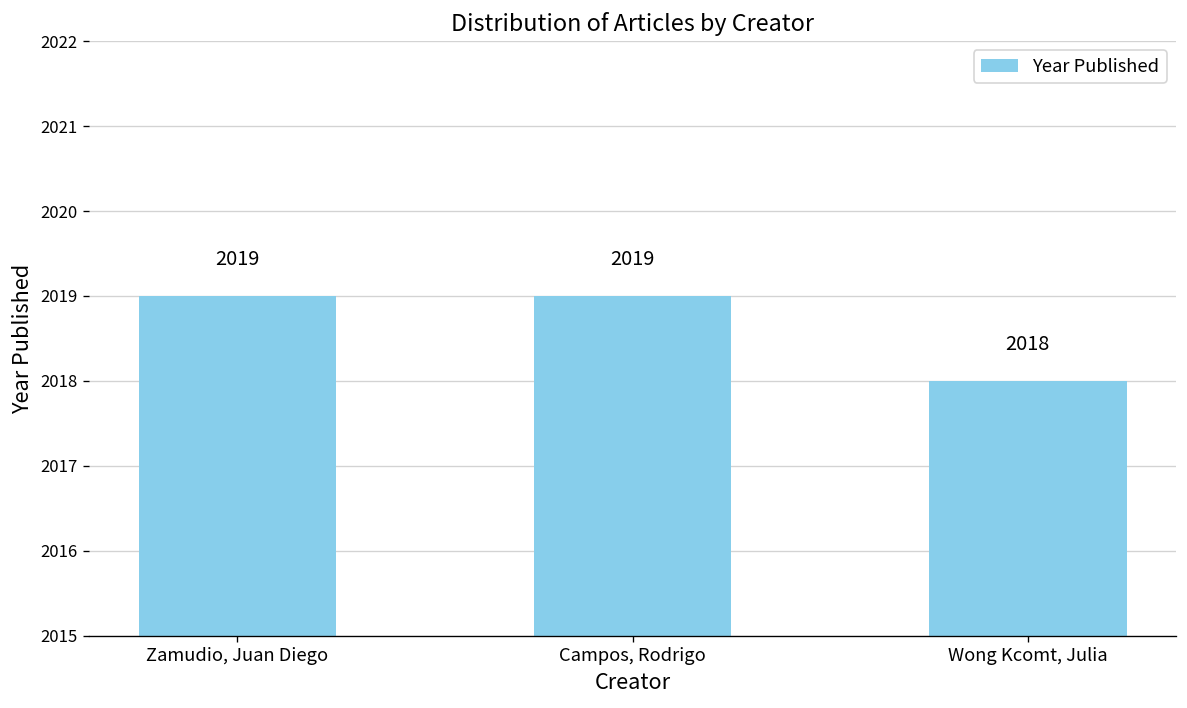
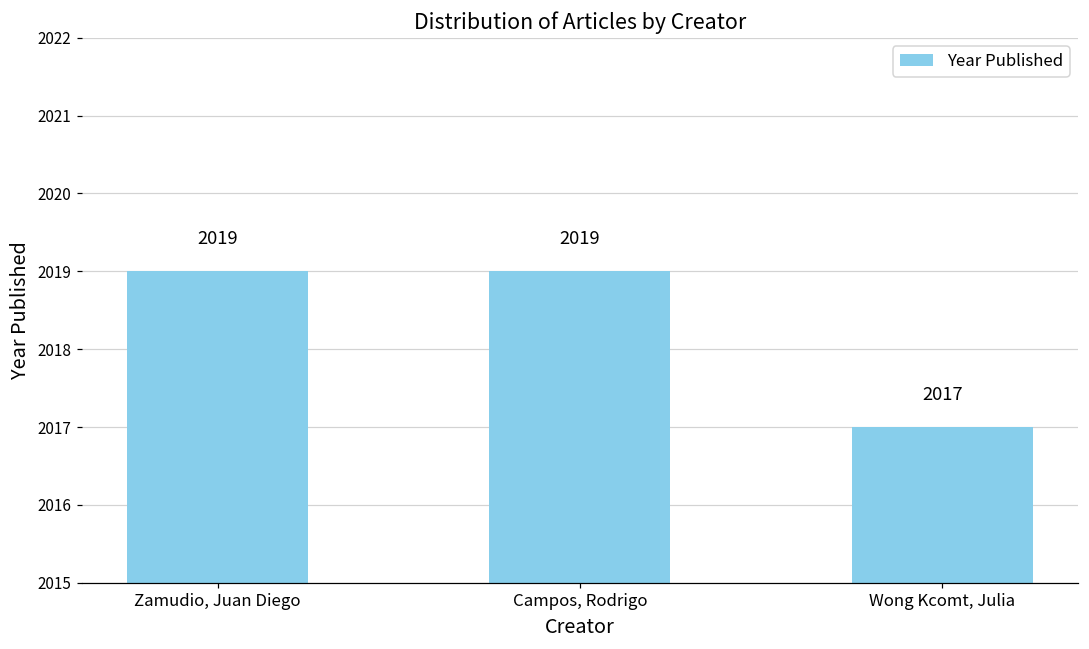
Wong Kcomt, Julia: 2018 -> 2017
